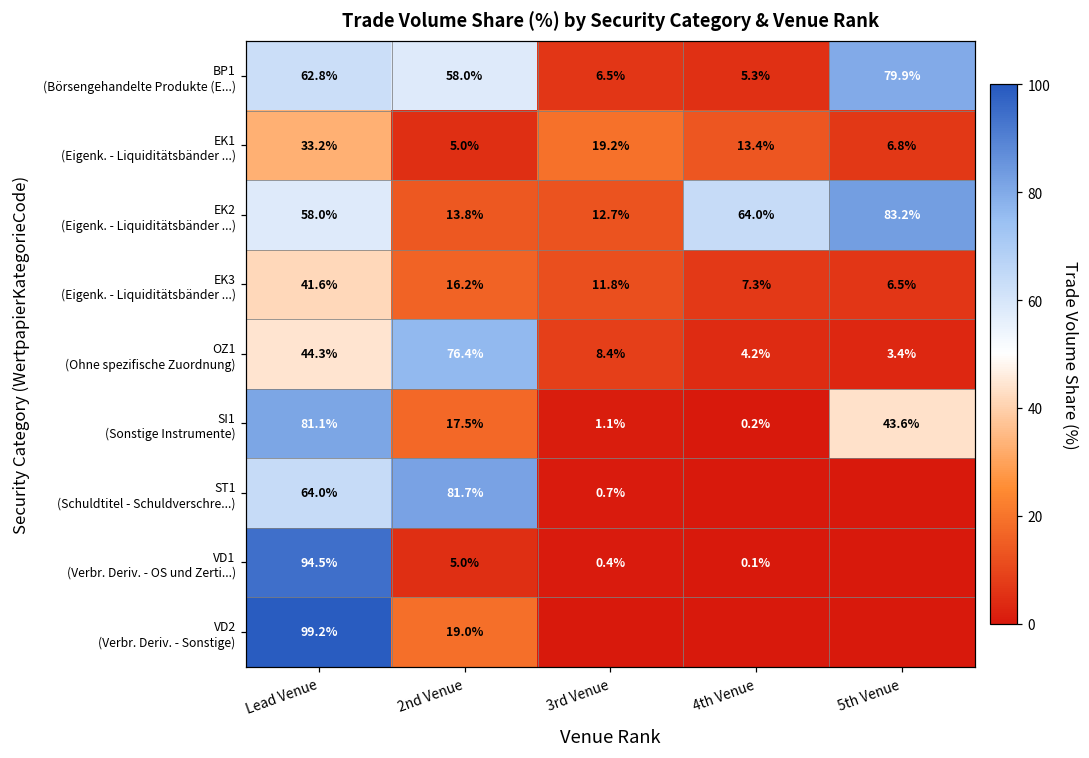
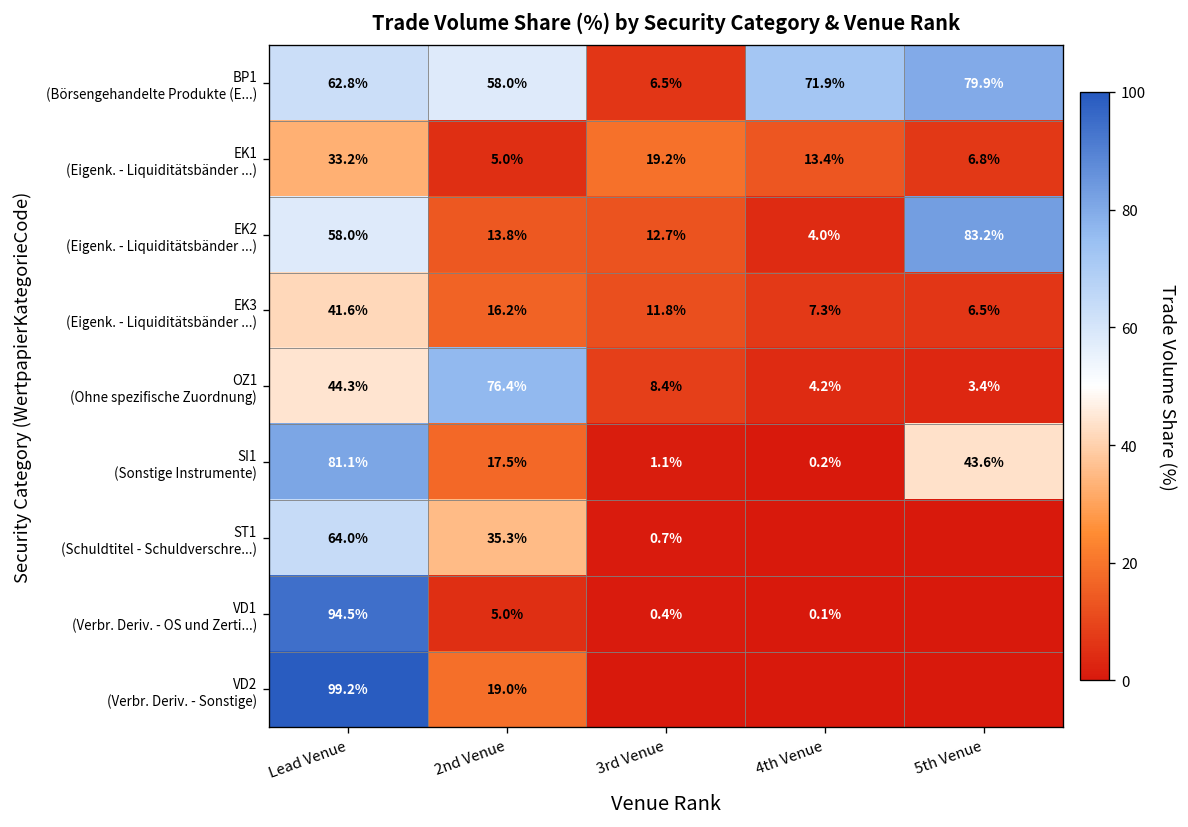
BP1 (Börsengehandelte Produkte (E...), 4th Venue: 5.3% -> 71.9%
EK2 (Eigenk. - Liquiditätsbänder ...), 4th Venue: 64.0% -> 4.0%
ST1 (Schuldtitel - Schuldverschre...), 2nd Venue: 81.7% -> 35.3%
